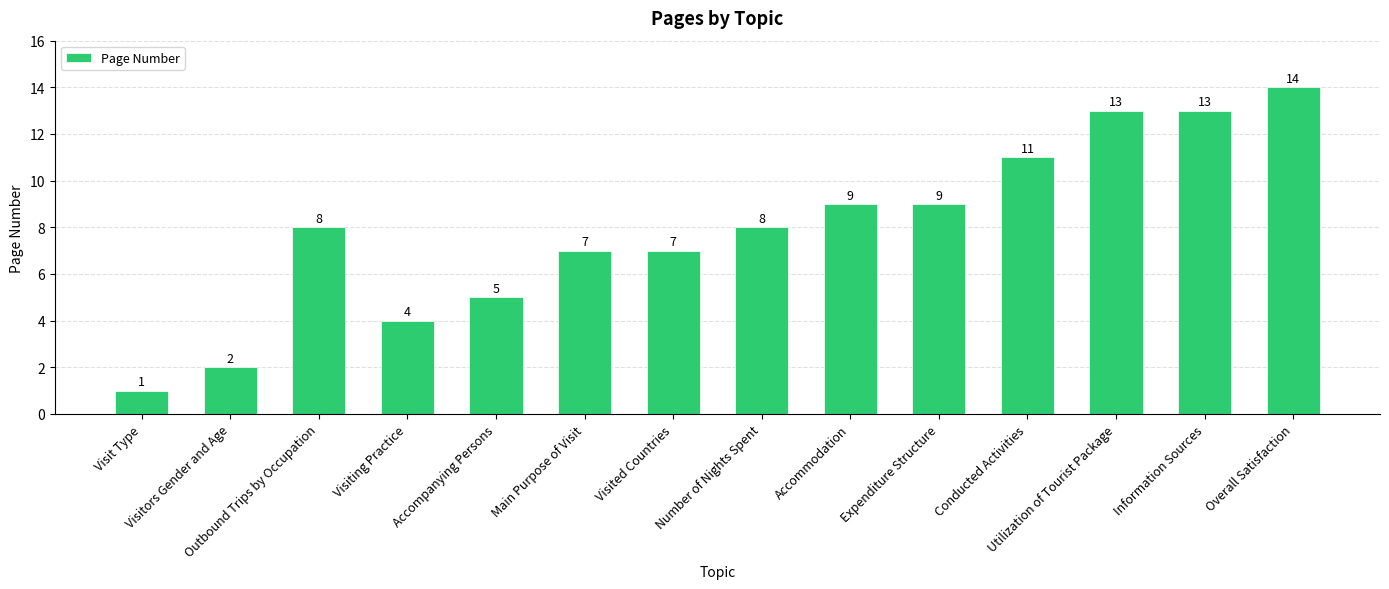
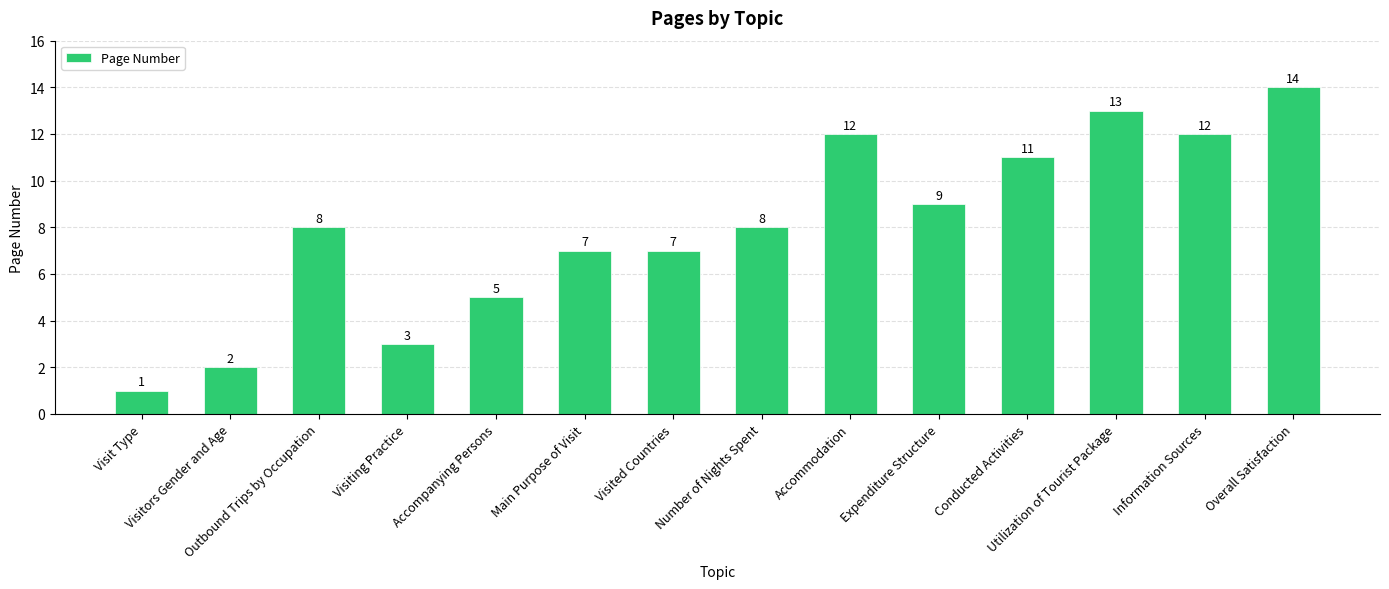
Visiting Practice: 4 -> 3
Accommodation: 9 -> 12
Information Sources: 13 -> 12
